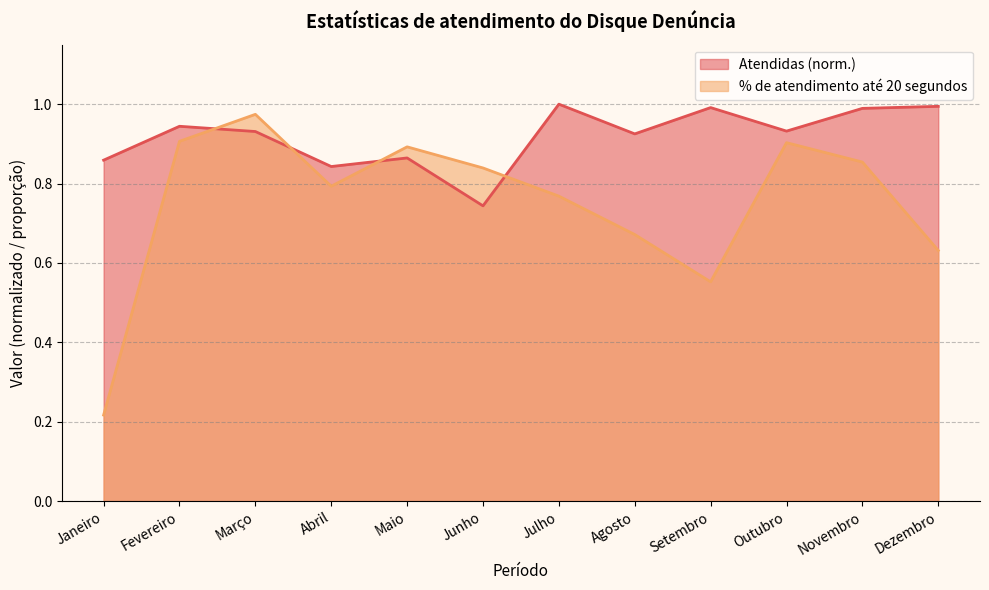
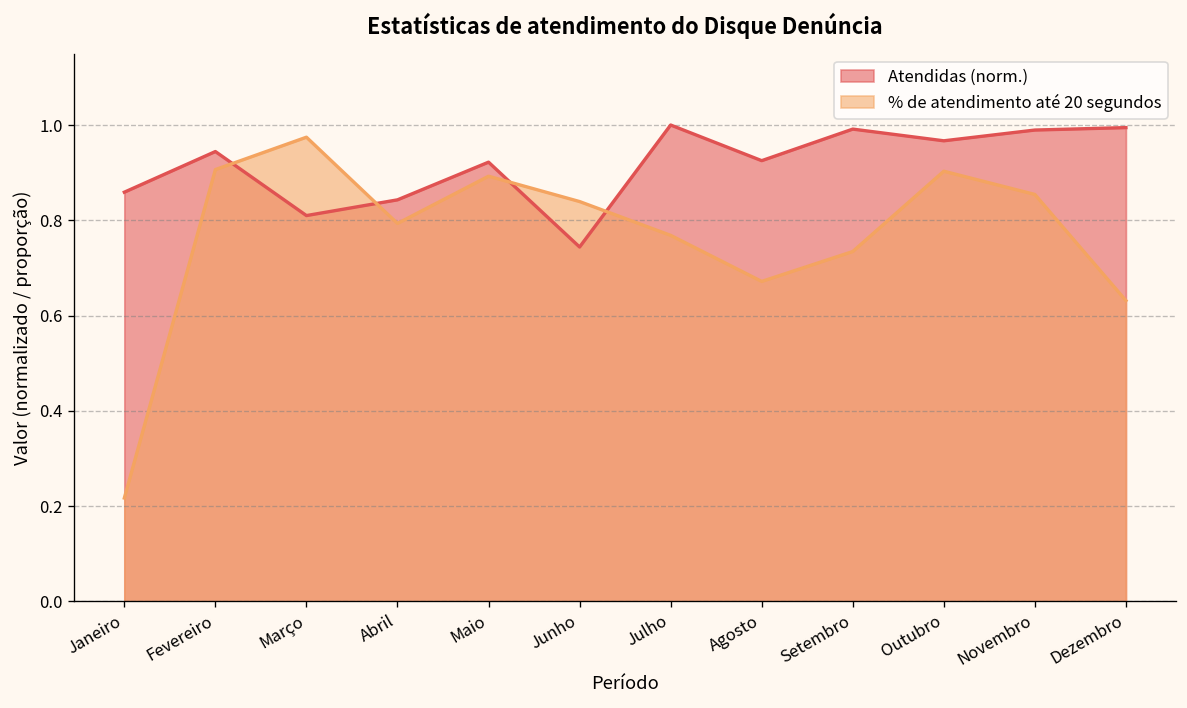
Atendidas (norm.), Março: 0.93 -> 0.81
Atendidas (norm.), Maio: 0.86 -> 0.92
% de atendimento até 20 segundos, Setembro: 0.55 -> 0.73
Atendidas (norm.), Outubro: 0.93 -> 0.97
